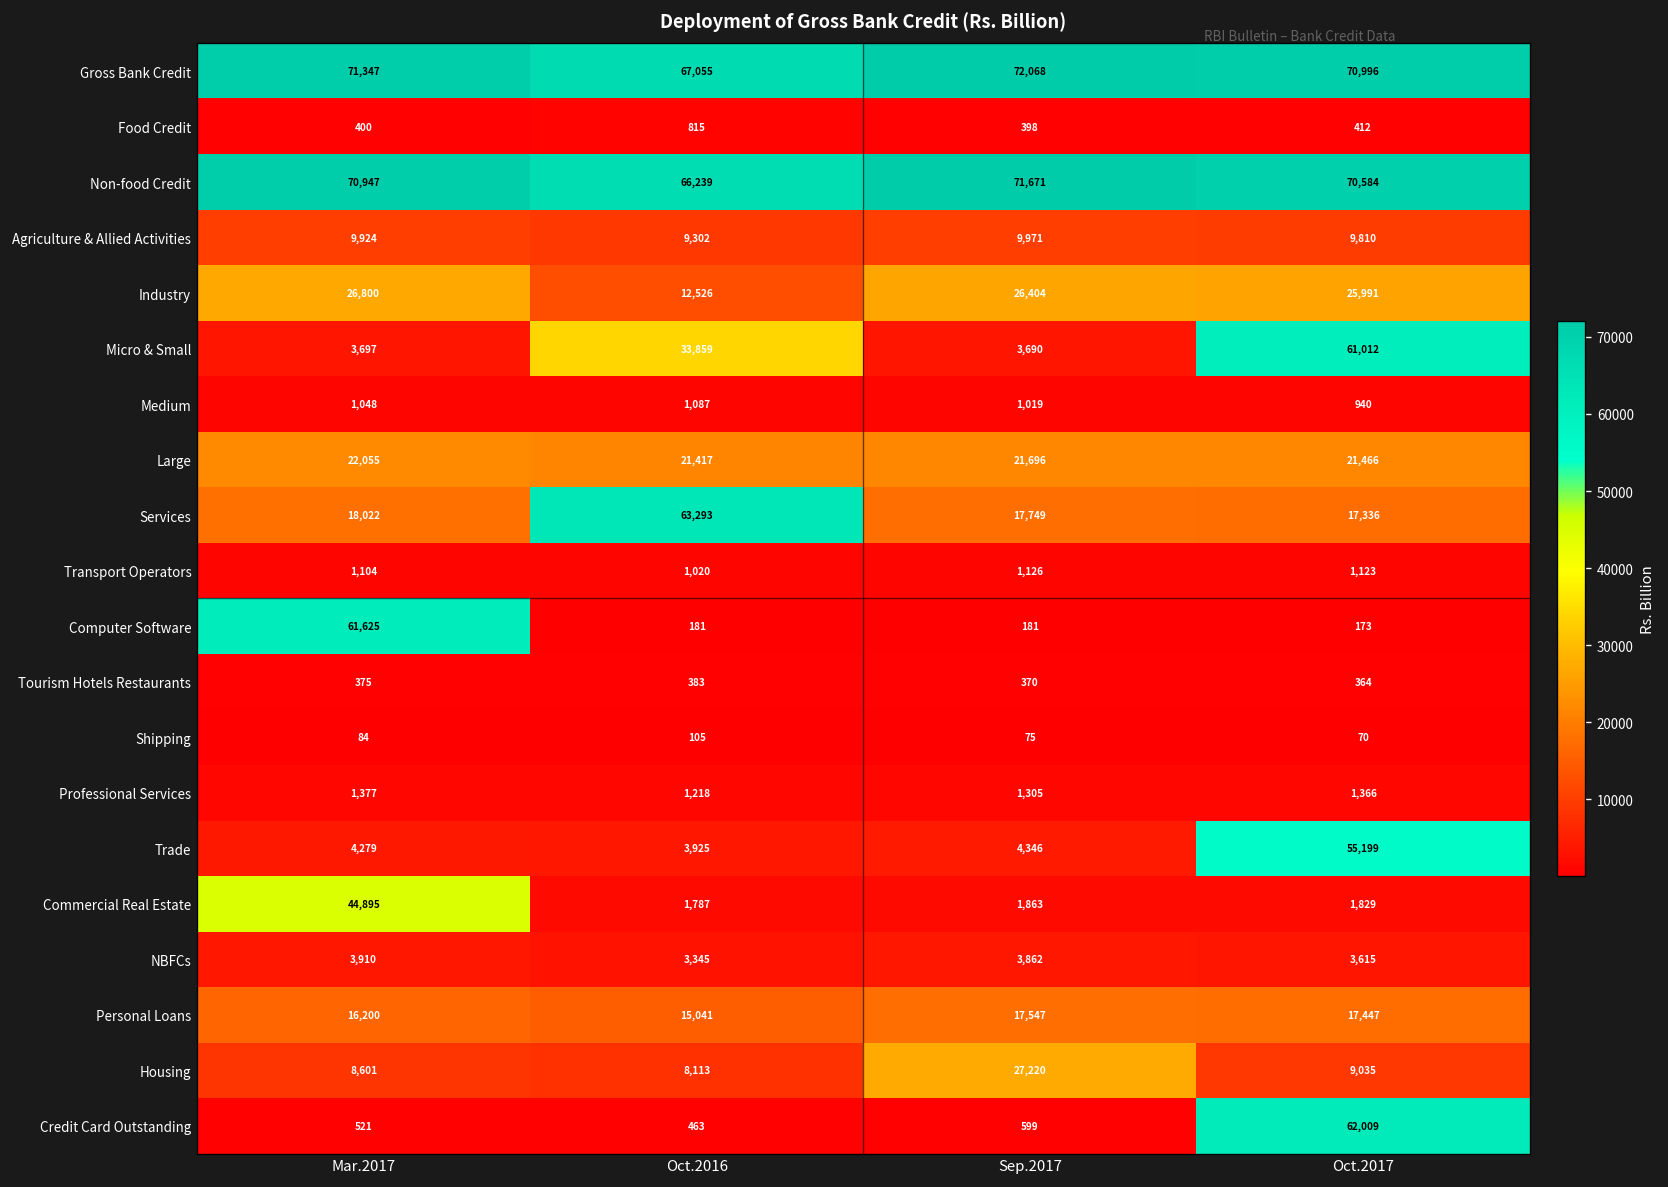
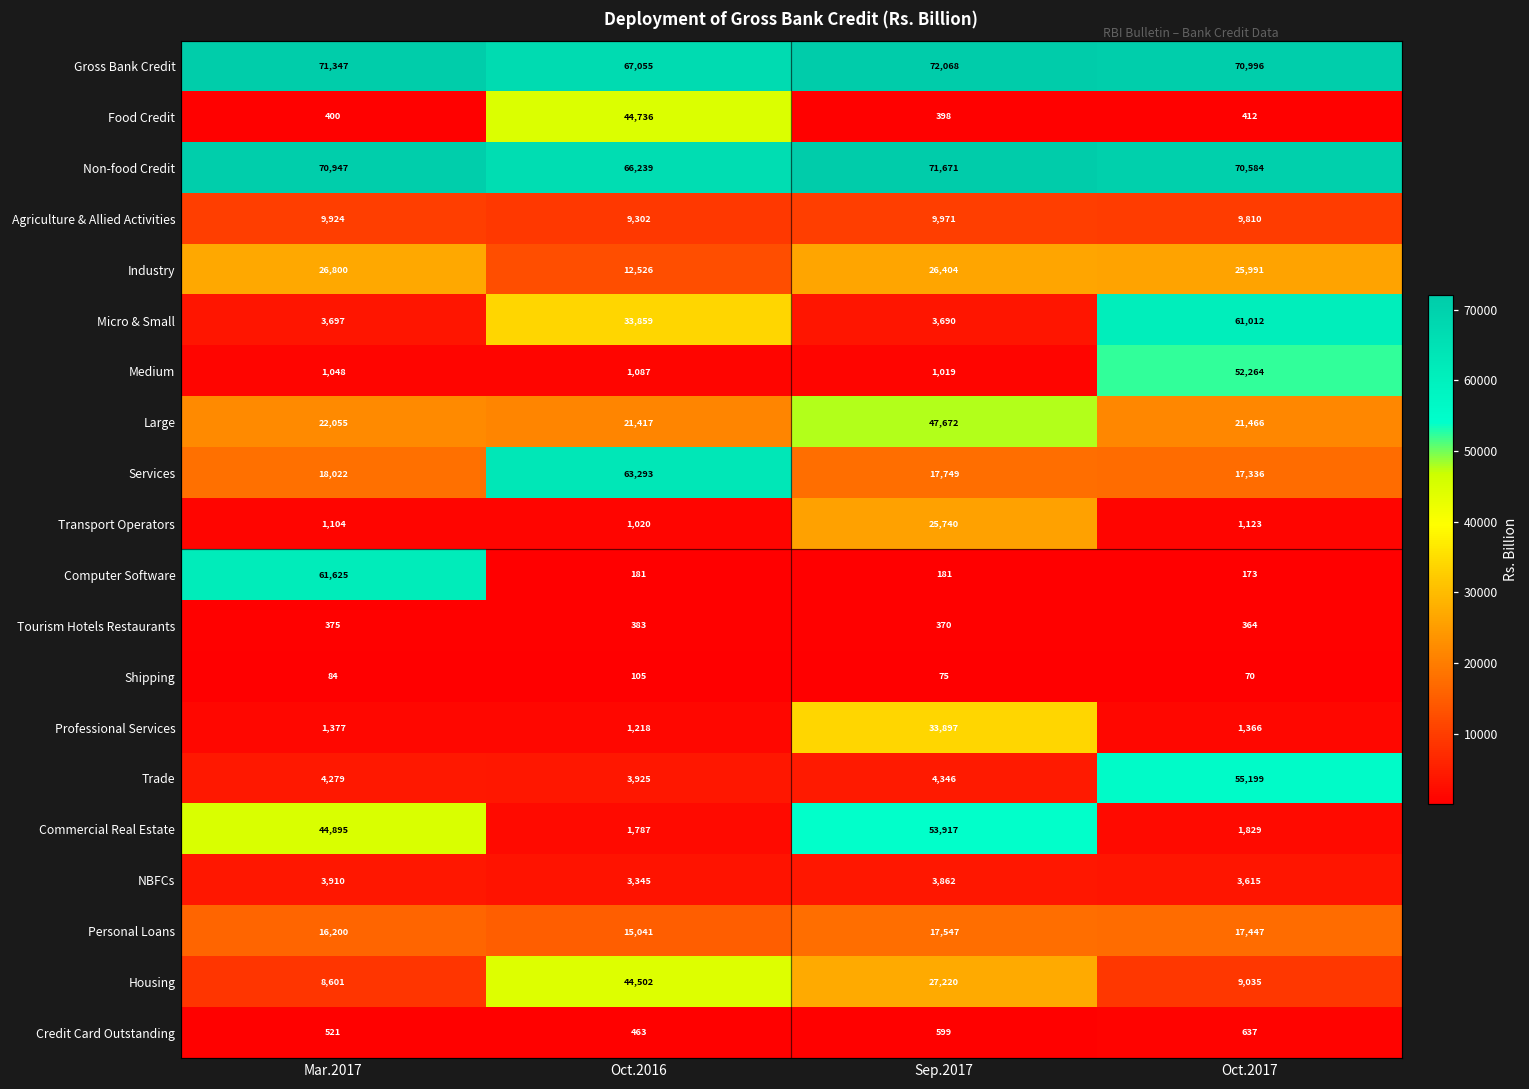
Food Credit, Oct.2016: 815 -> 44,736
Medium, Oct.2017: 940 -> 52,264
Large, Sep.2017: 21,696 -> 47,672
Transport Operators, Sep.2017: 1,126 -> 25,740
Professional Services, Sep.2017: 1,305 -> 33,897
Commercial Real Estate, Sep.2017: 1,863 -> 53,917
Housing, Oct.2016: 8,113 -> 44,502
Credit Card Outstanding, Oct.2017: 62,009 -> 637
